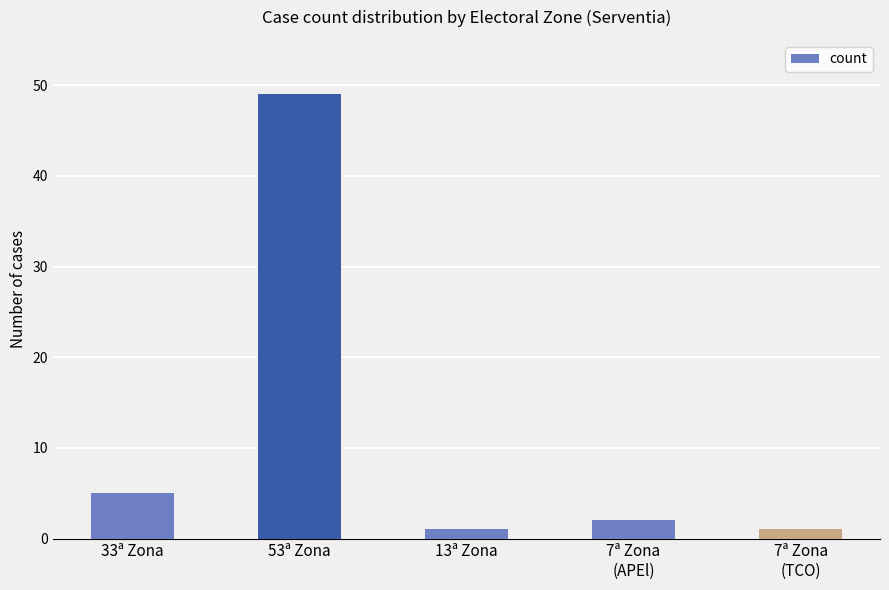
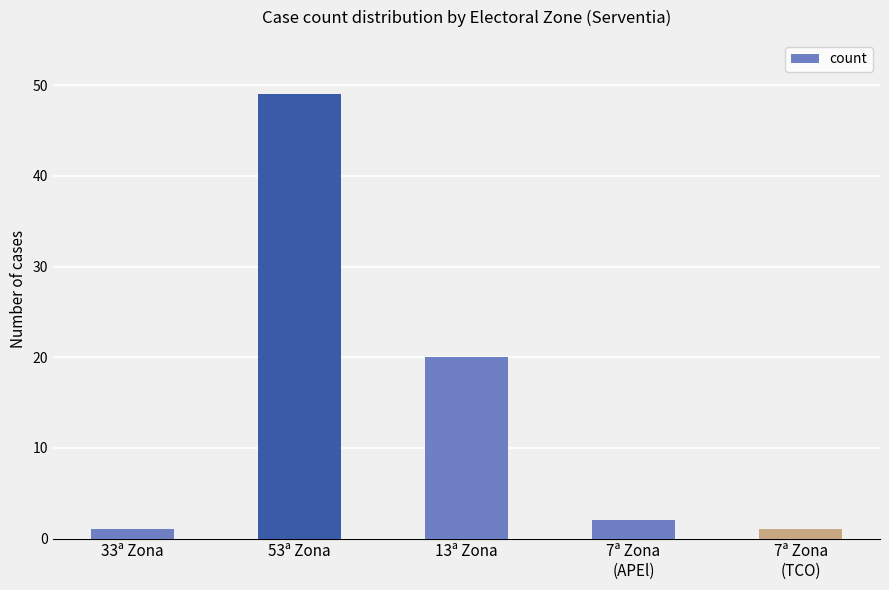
33ª Zona: 5 -> 1
13ª Zona: 1 -> 20
